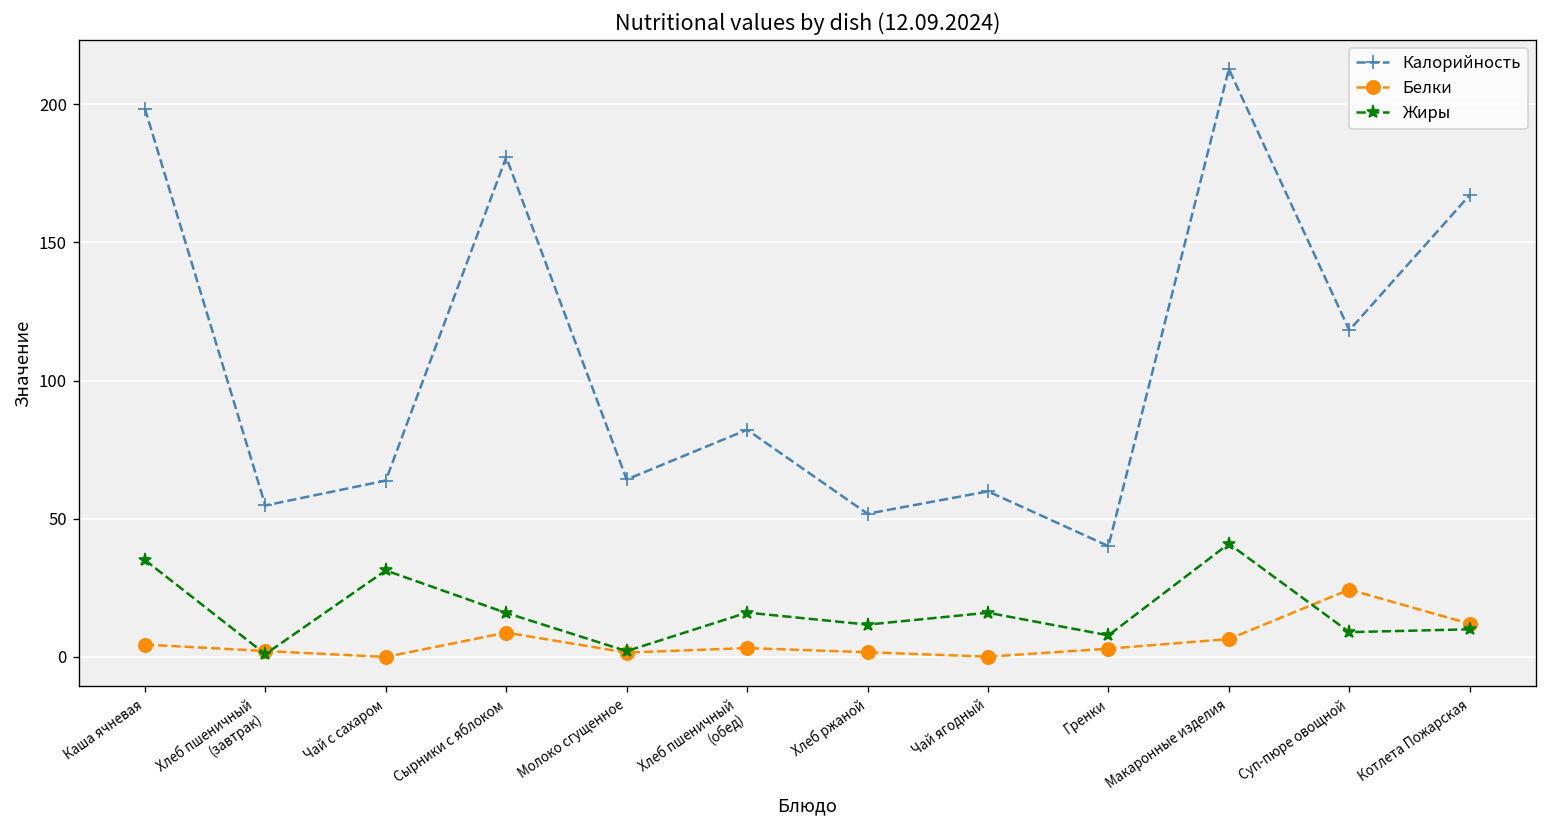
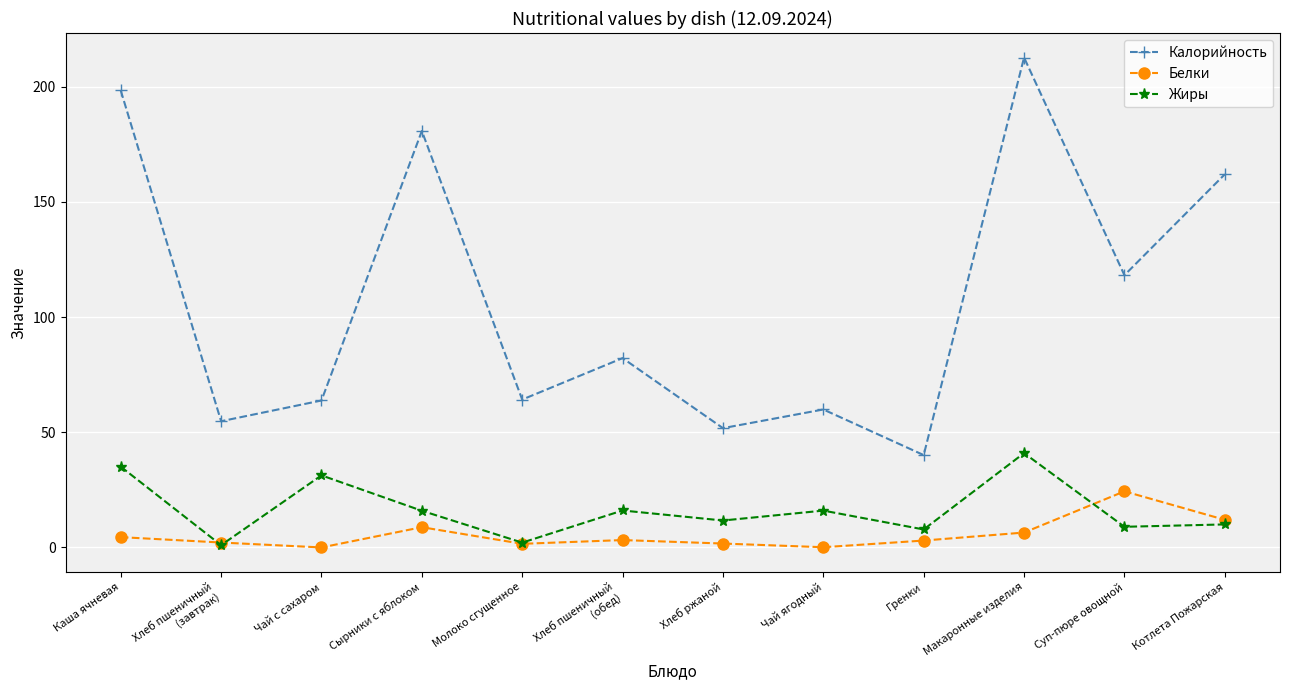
Калорийность, Котлета Пожарская: 167 -> 162
